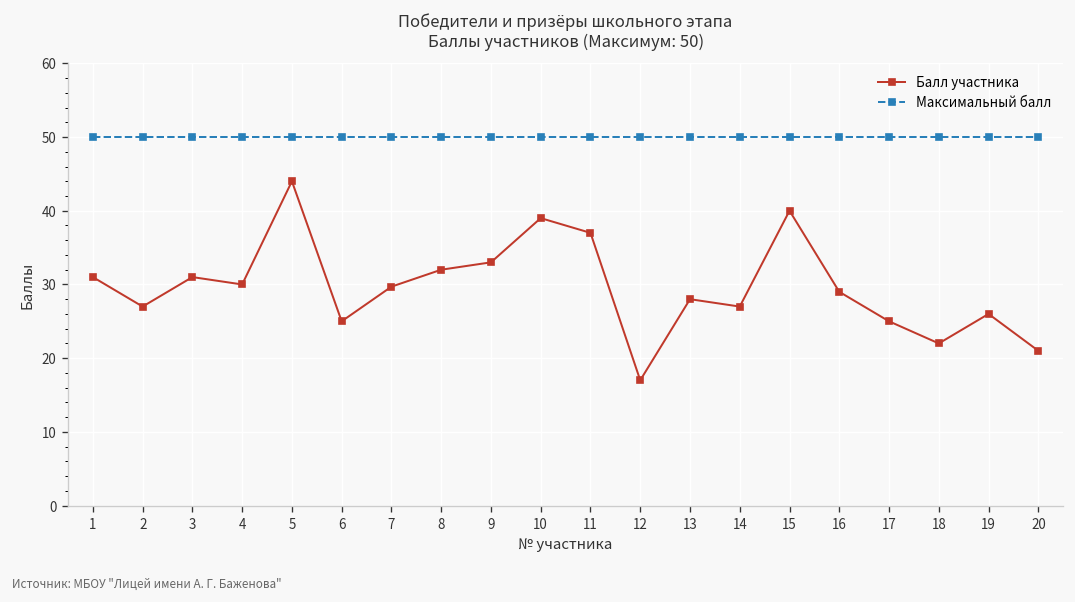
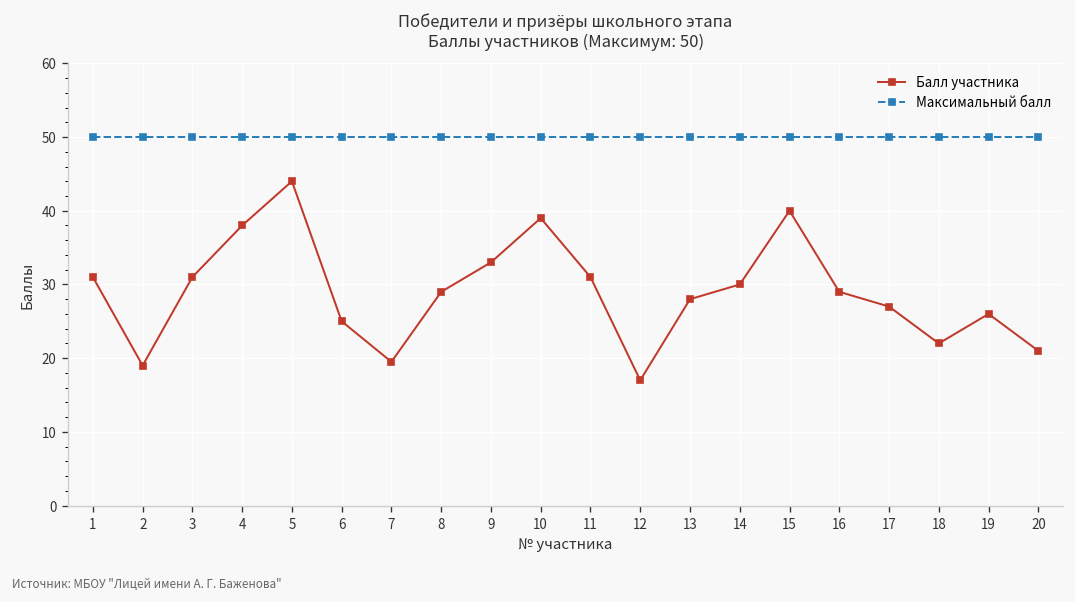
Балл участника, 2: 27 -> 19
Балл участника, 4: 30 -> 38
Балл участника, 7: 30 -> 20
Балл участника, 8: 32 -> 29
Балл участника, 11: 37 -> 31
Балл участника, 14: 27 -> 30
Балл участника, 17: 25 -> 27
